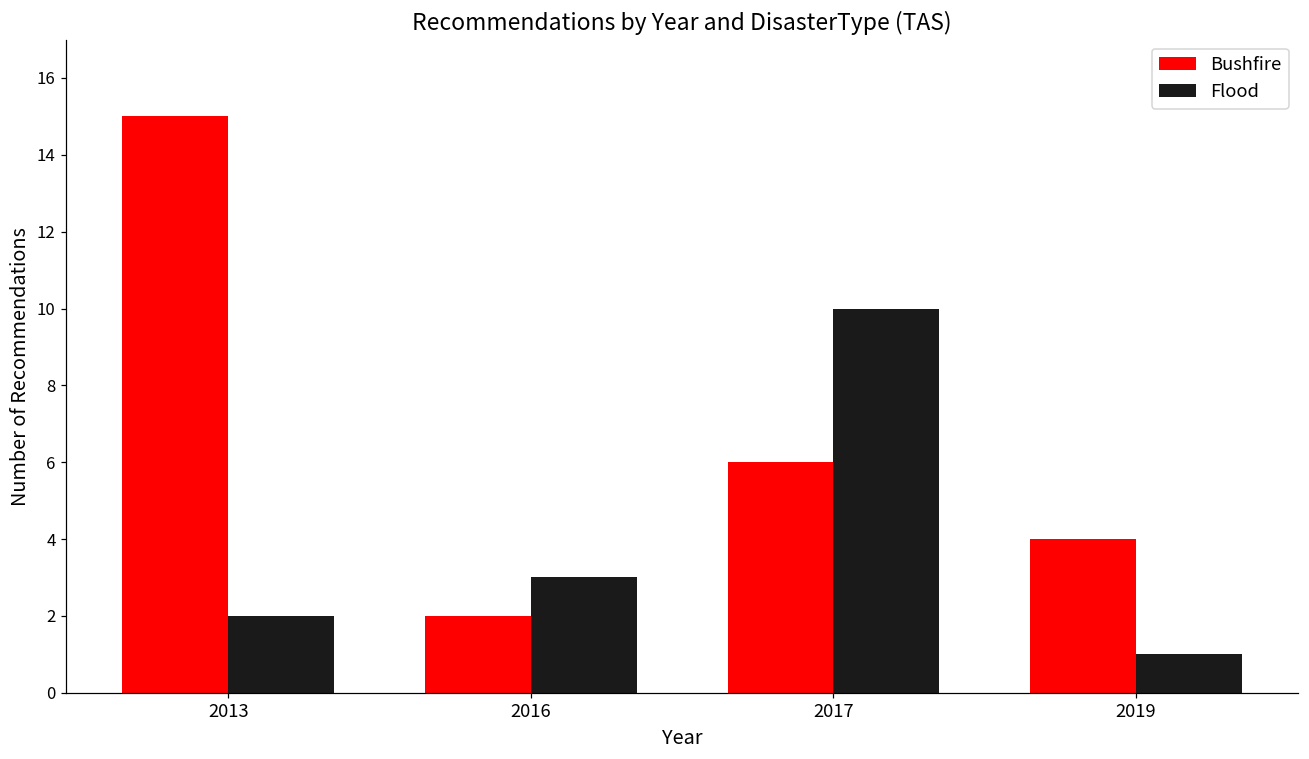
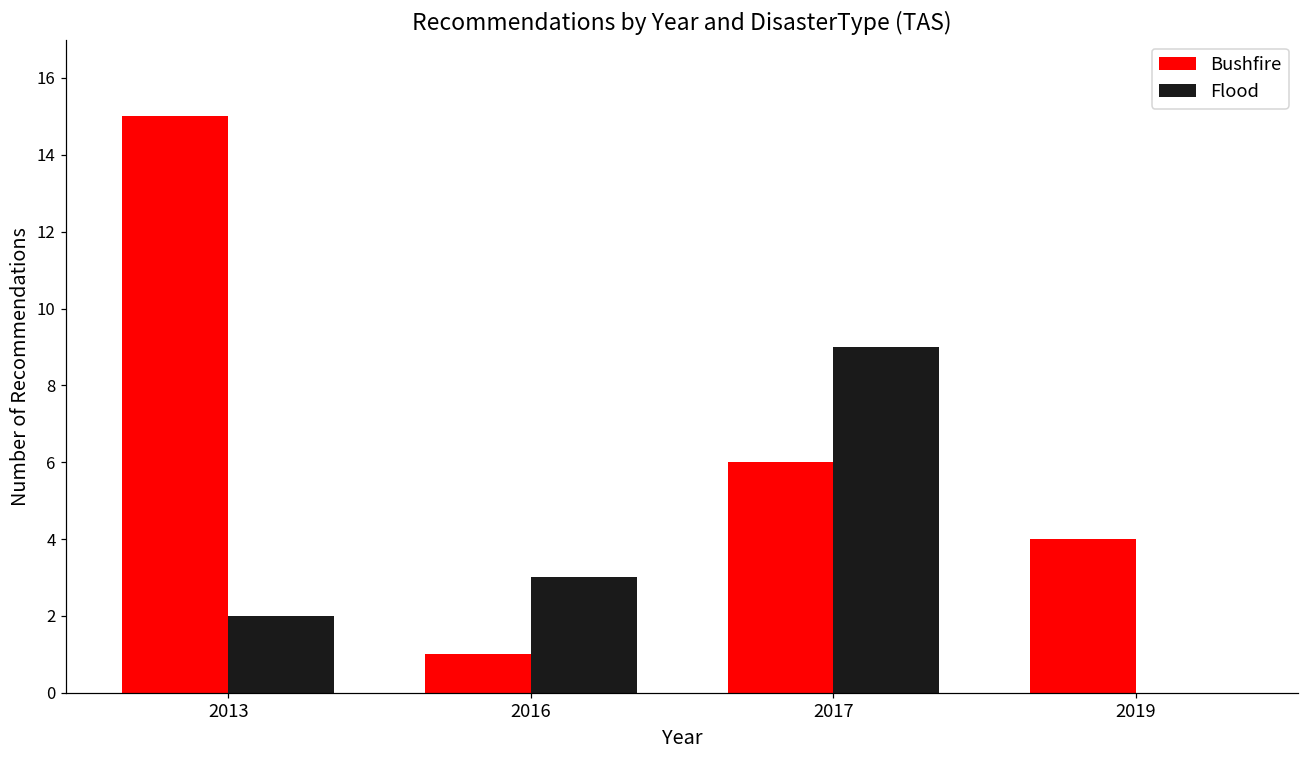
Bushfire, 2016: 2 -> 1
Flood, 2017: 10 -> 9
Flood, 2019: 1 -> 0
